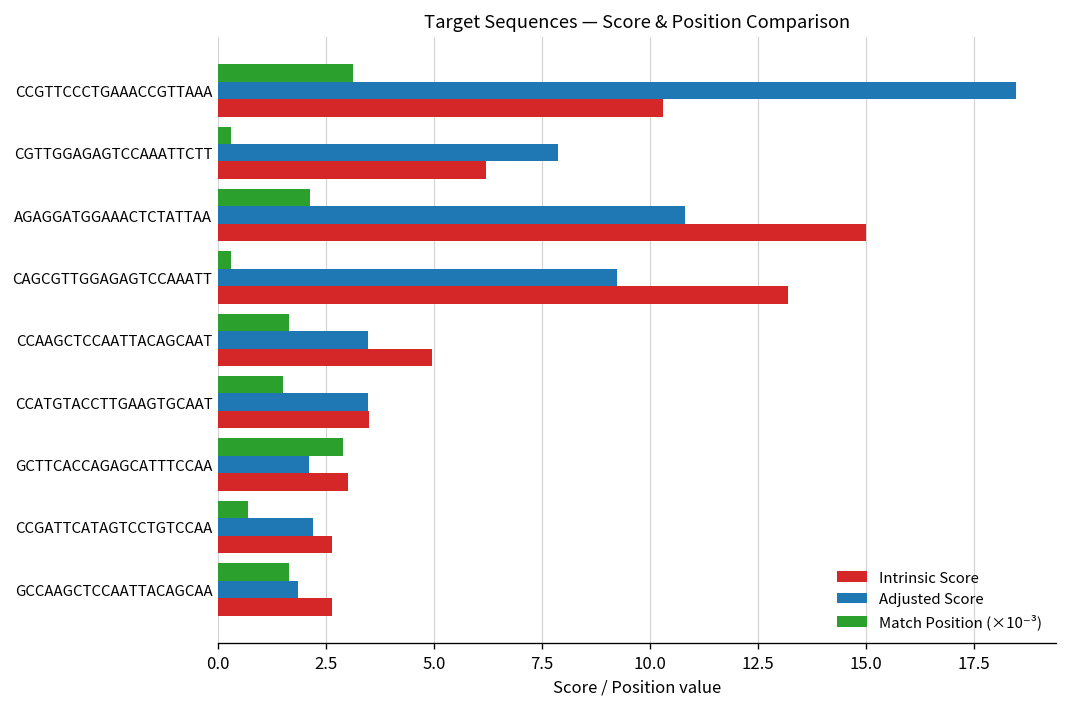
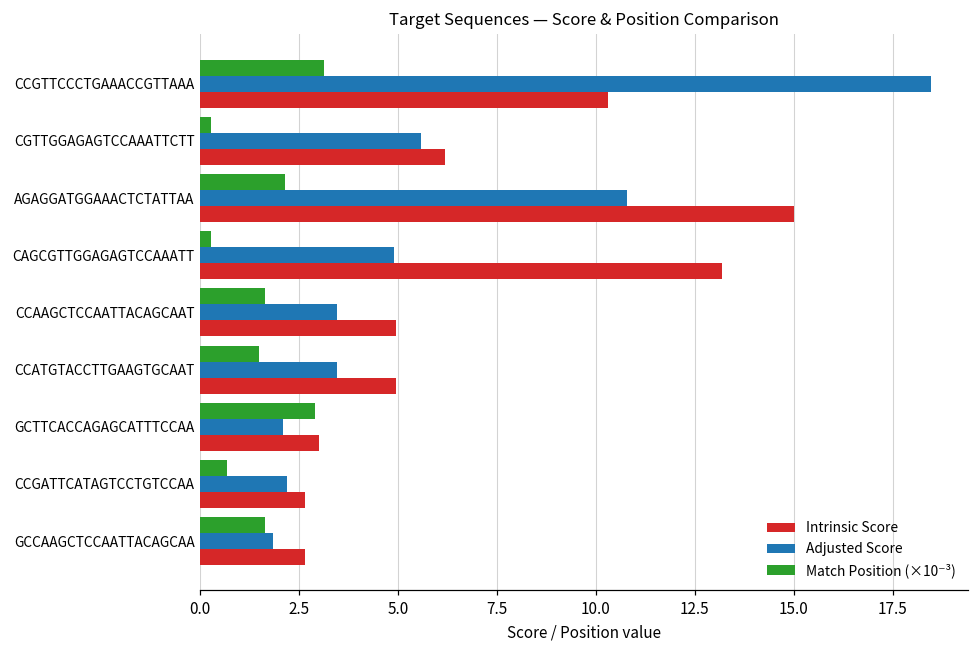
Adjusted Score, CGTTGGAGAGTCCAAATTCTT: 7.9 -> 5.6
Adjusted Score, CAGCGTTGGAGAGTCCAAATT: 9.2 -> 4.9
Intrinsic Score, CCATGTACCTTGAAGTGCAAT: 3.5 -> 5.0
